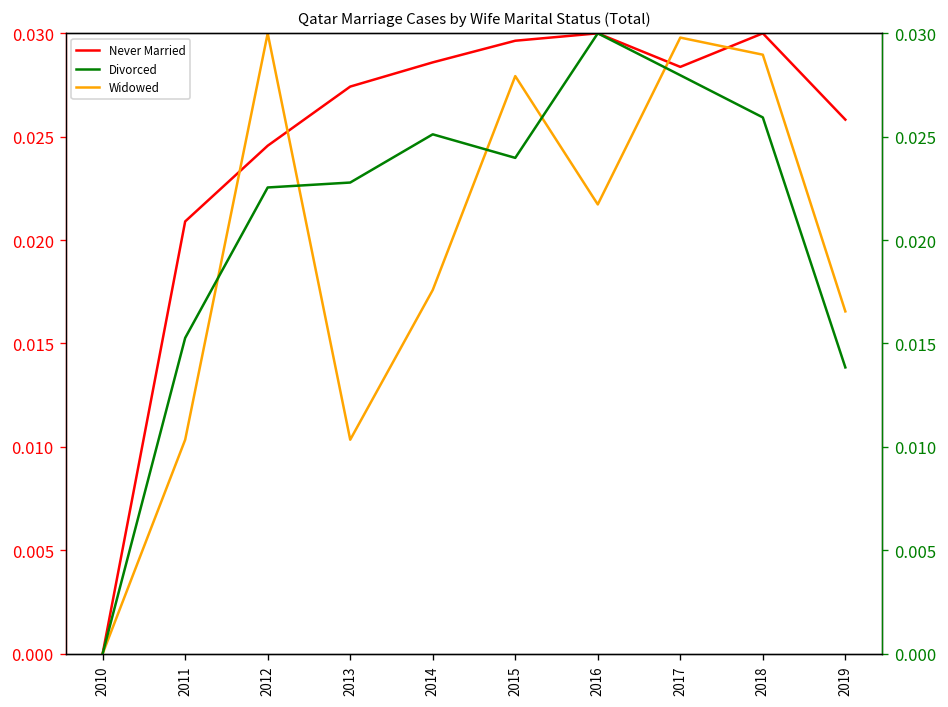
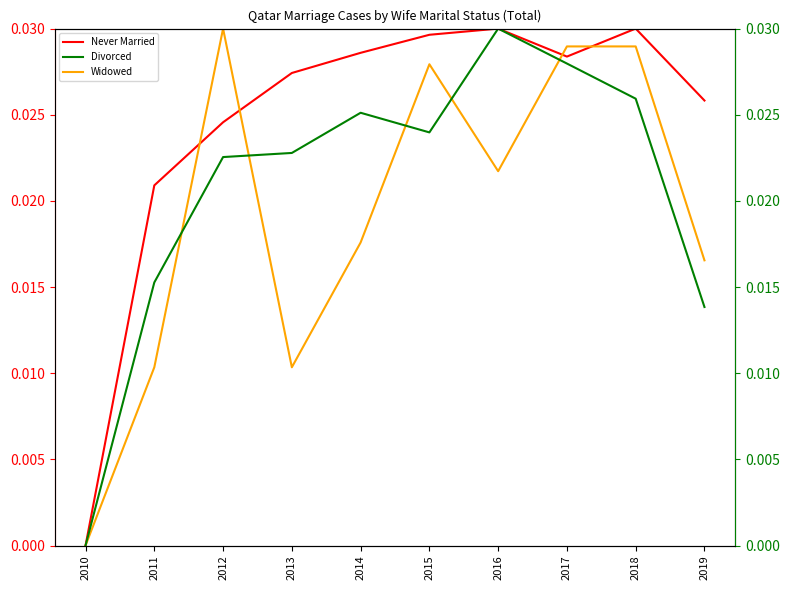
Widowed, 2017: 0.0298 -> 0.0290
